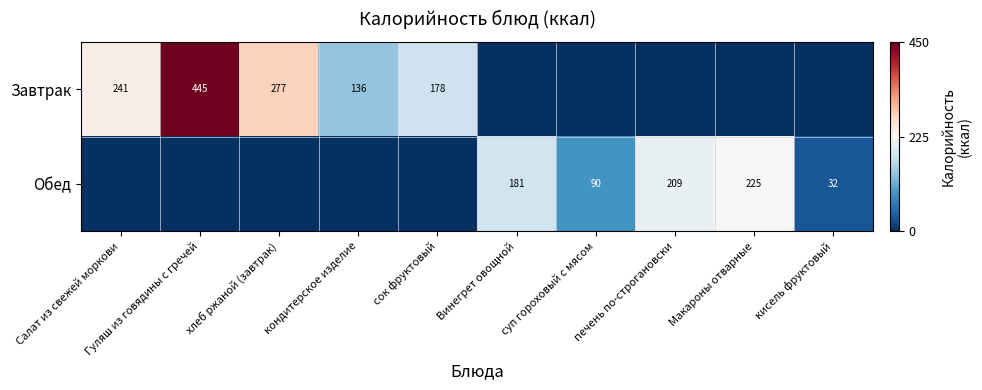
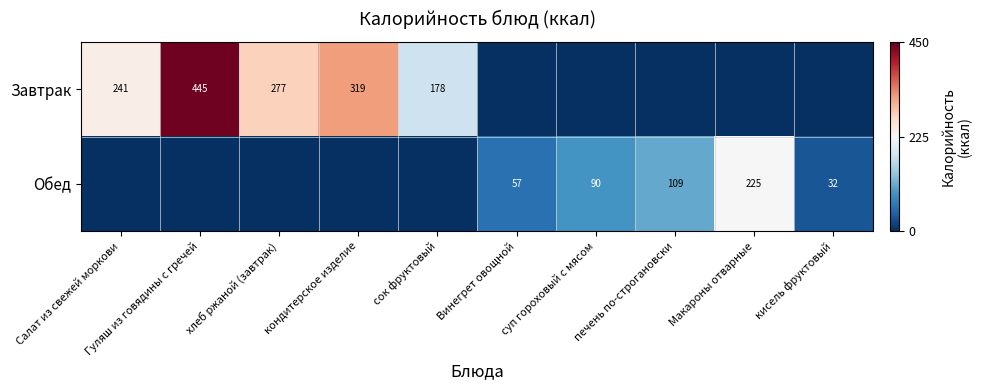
Завтрак, кондитерское изделие: 136 -> 319
Обед, Винегрет овощной: 181 -> 57
Обед, печень по-строгановски: 209 -> 109
